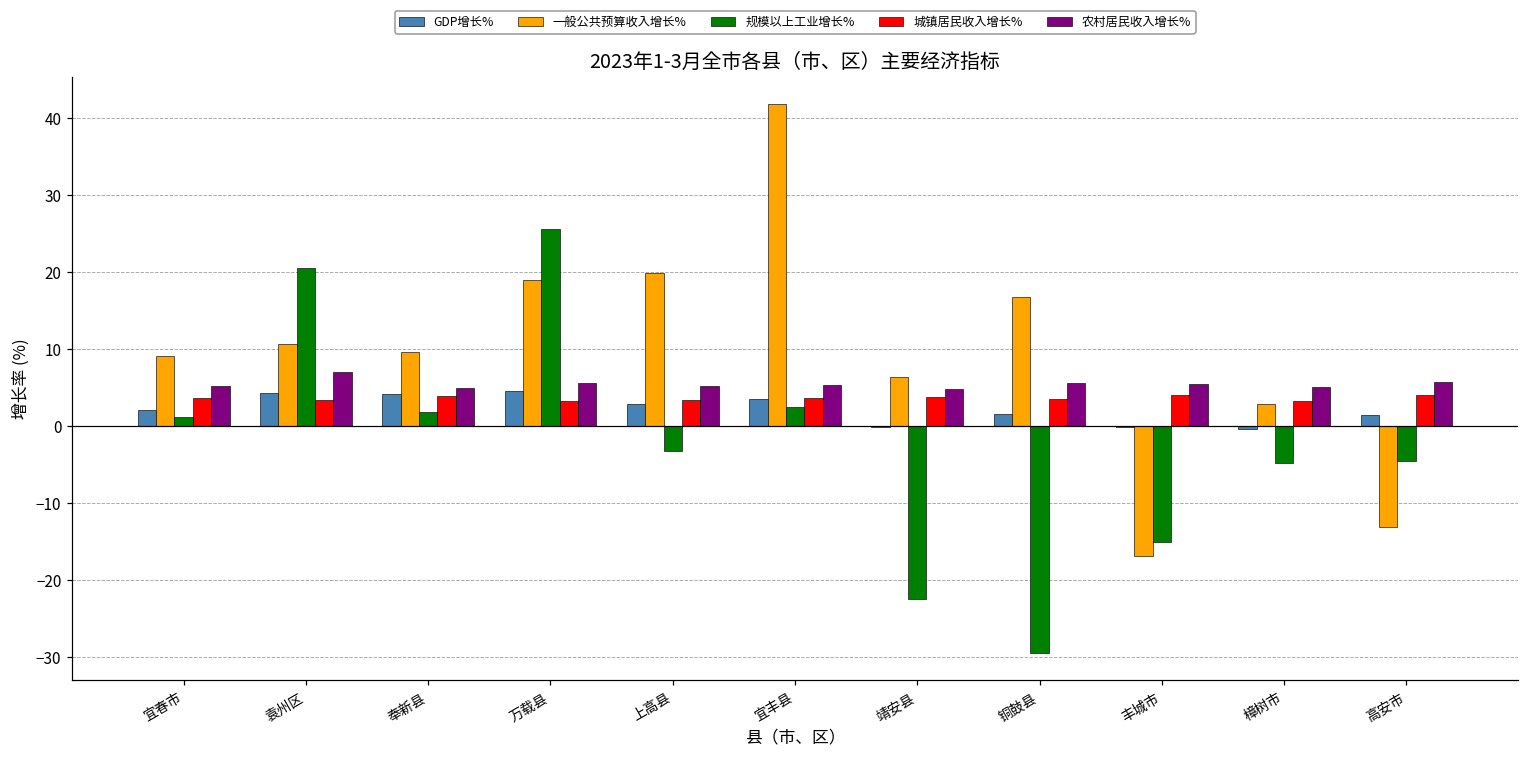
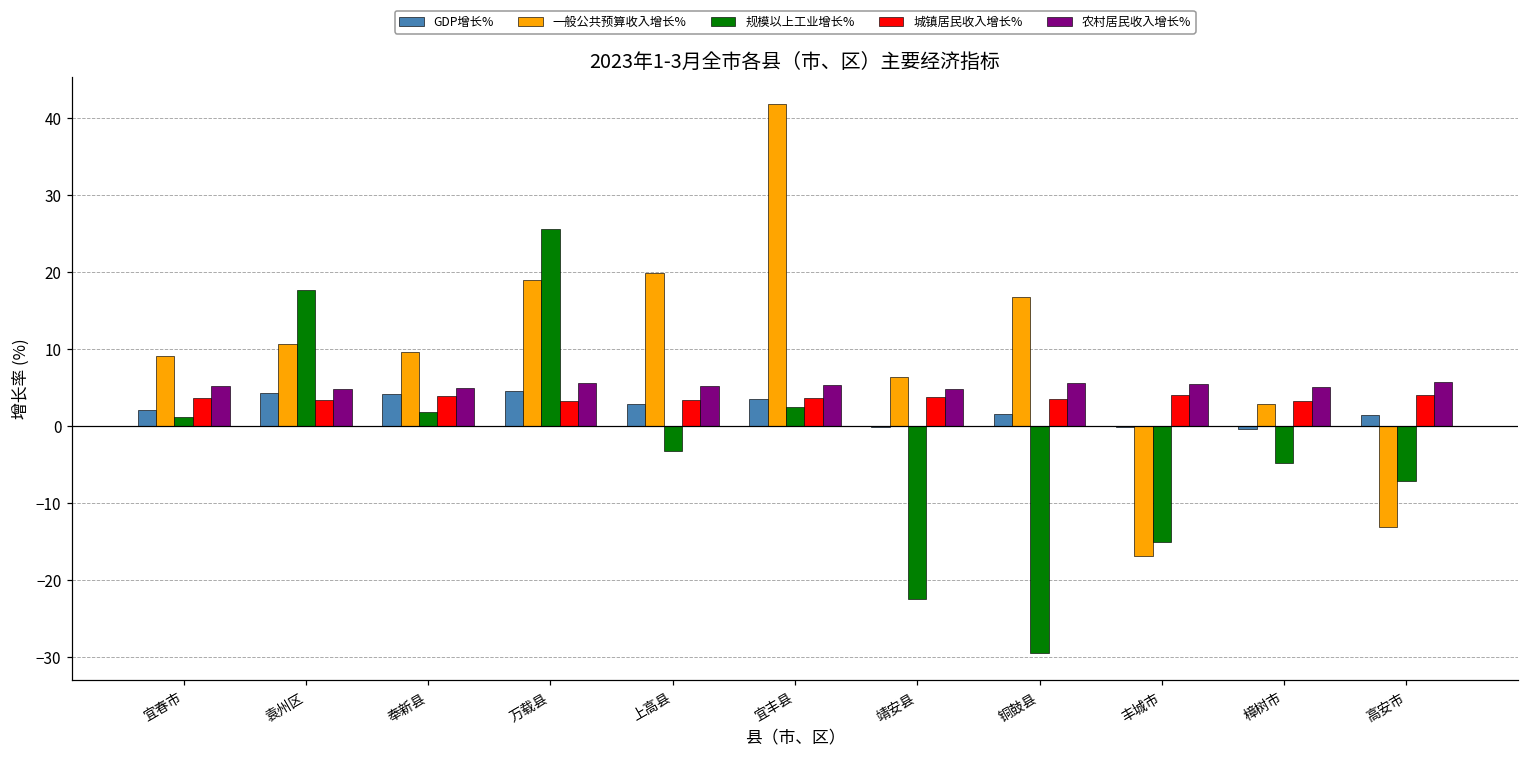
规模以上工业增长%, 袁州区: 21 -> 18
农村居民收入增长%, 袁州区: 7 -> 5
规模以上工业增长%, 高安市: -5 -> -7
